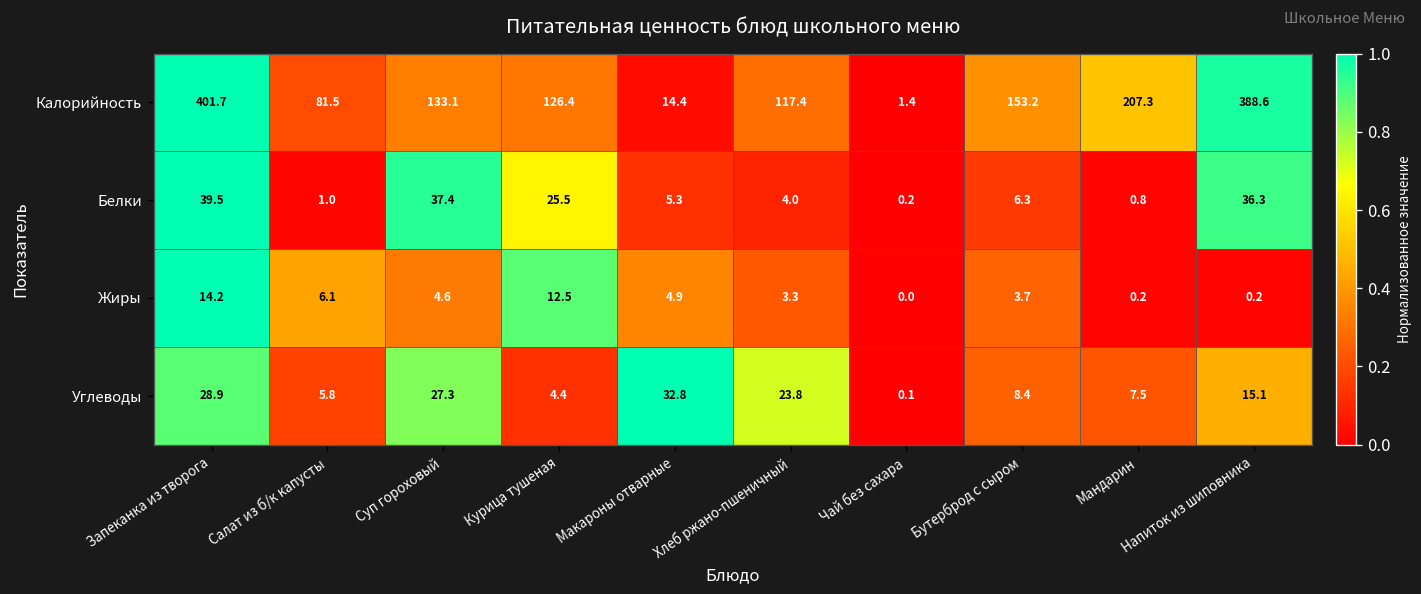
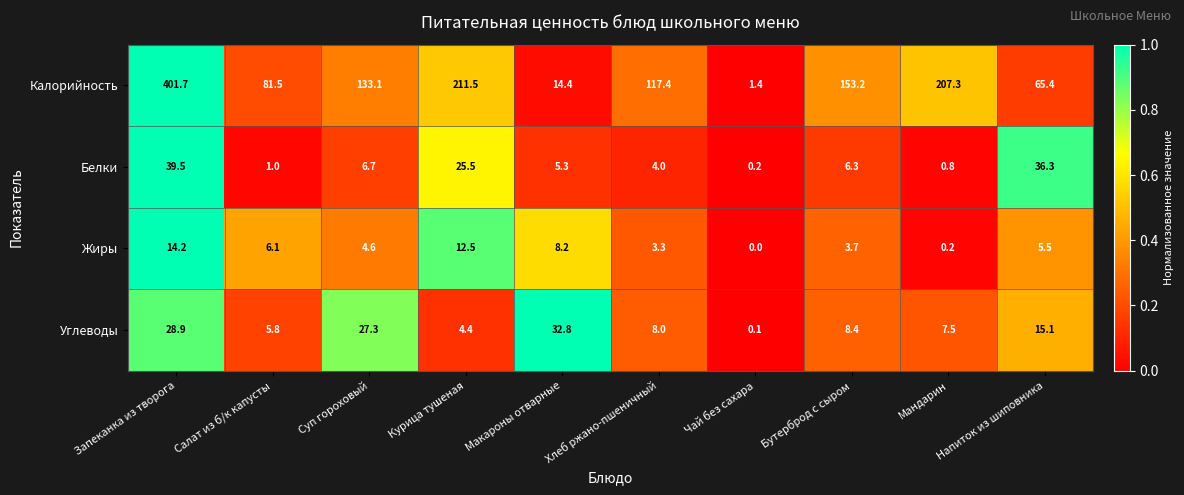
Калорийность, Курица тушеная: 126.4 -> 211.5
Калорийность, Напиток из шиповника: 388.6 -> 65.4
Белки, Суп гороховый: 37.4 -> 6.7
Жиры, Макароны отварные: 4.9 -> 8.2
Жиры, Напиток из шиповника: 0.2 -> 5.5
Углеводы, Хлеб ржано-пшеничный: 23.8 -> 8.0
